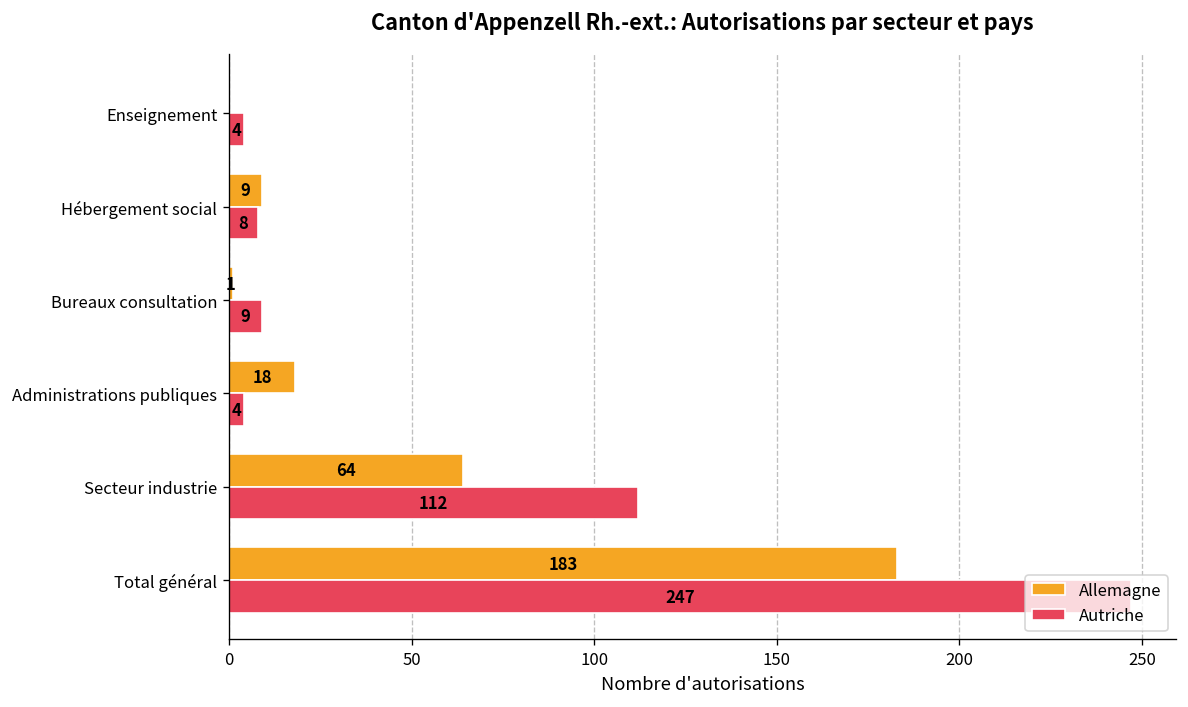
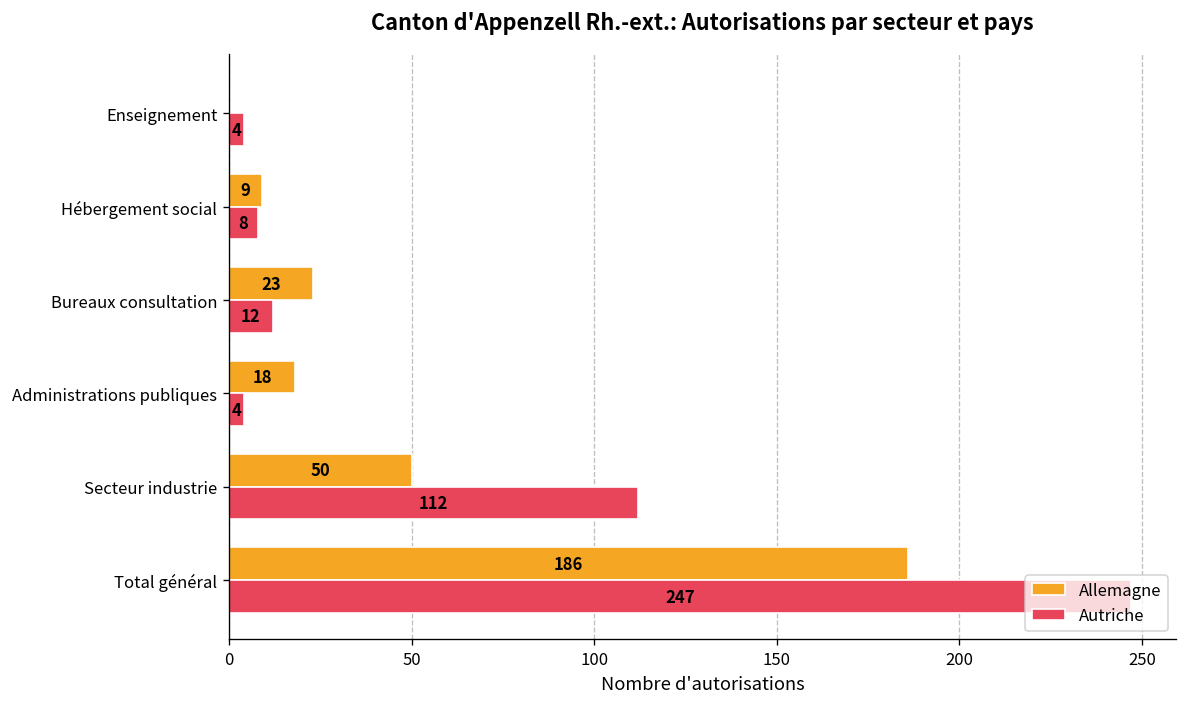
Allemagne, Bureaux consultation: 1 -> 23
Autriche, Bureaux consultation: 9 -> 12
Allemagne, Secteur industrie: 64 -> 50
Allemagne, Total général: 183 -> 186
